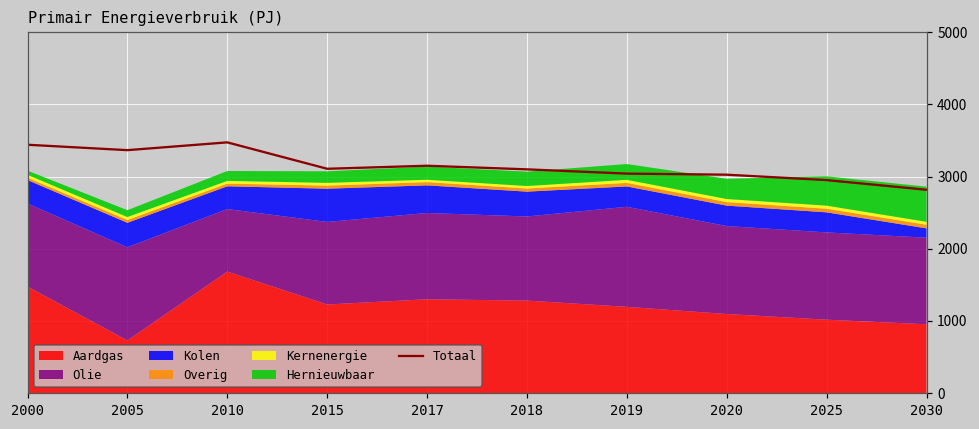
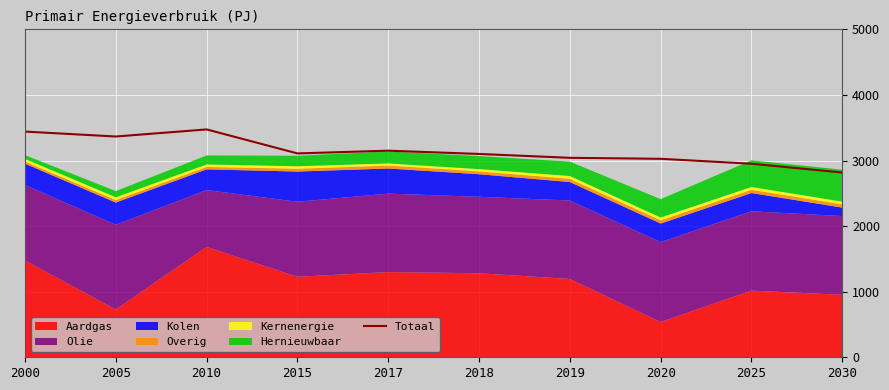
Olie, 2019: 1400 -> 1200
Aardgas, 2020: 1100 -> 500
